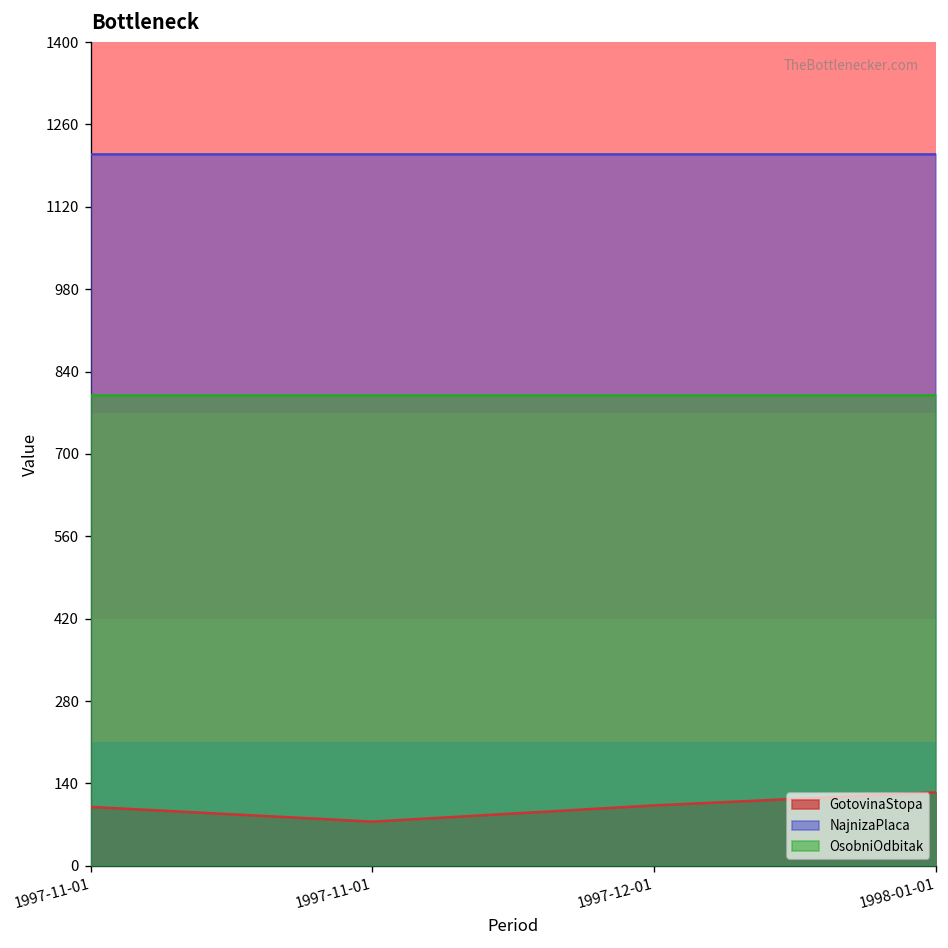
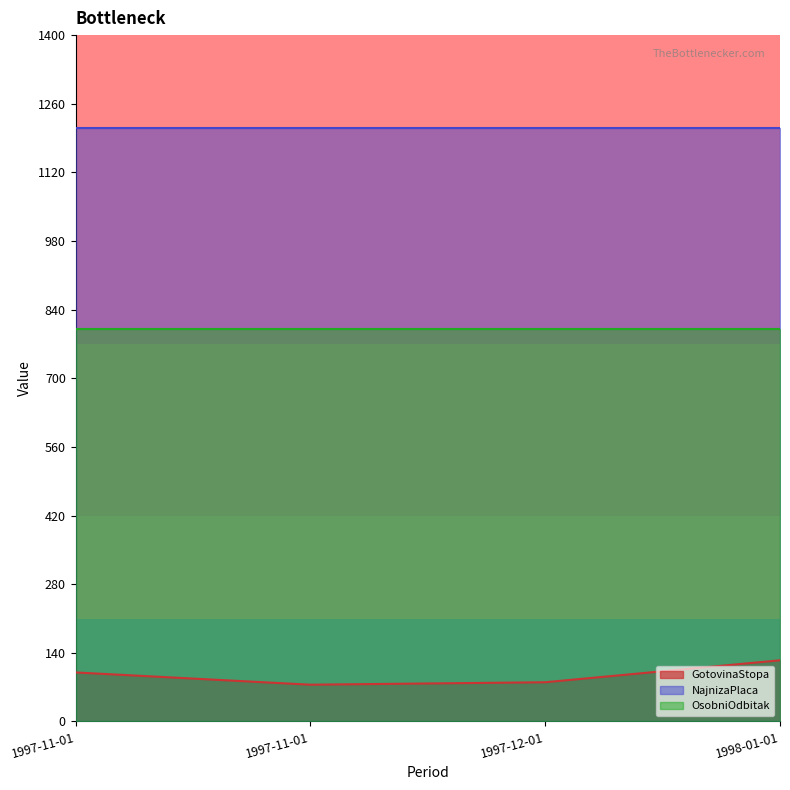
GotovinaStopa, 1997-12-01: 100 -> 80
